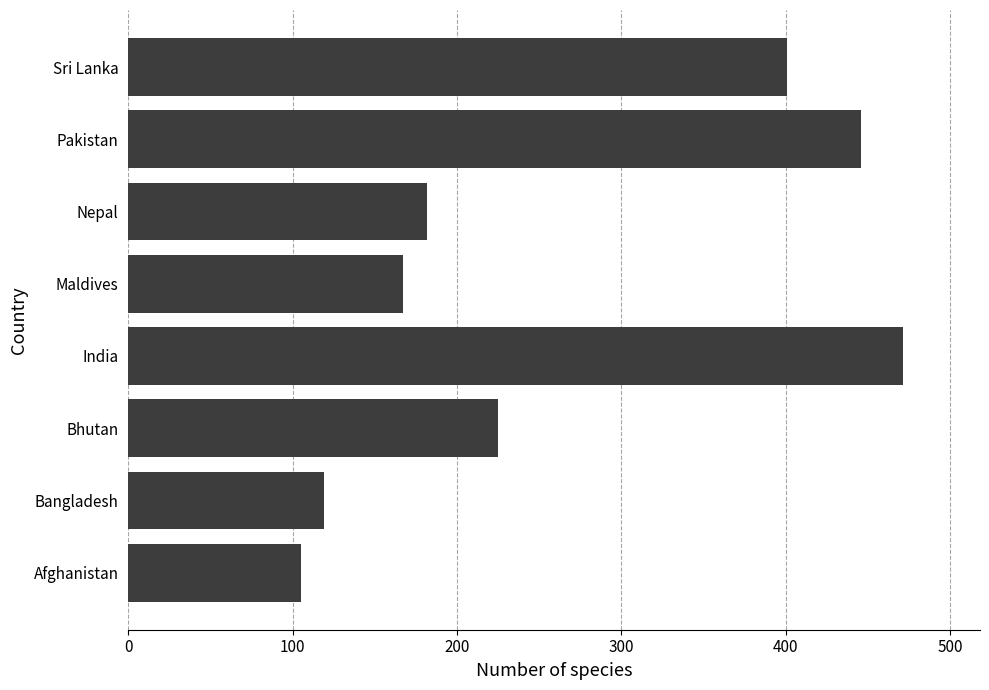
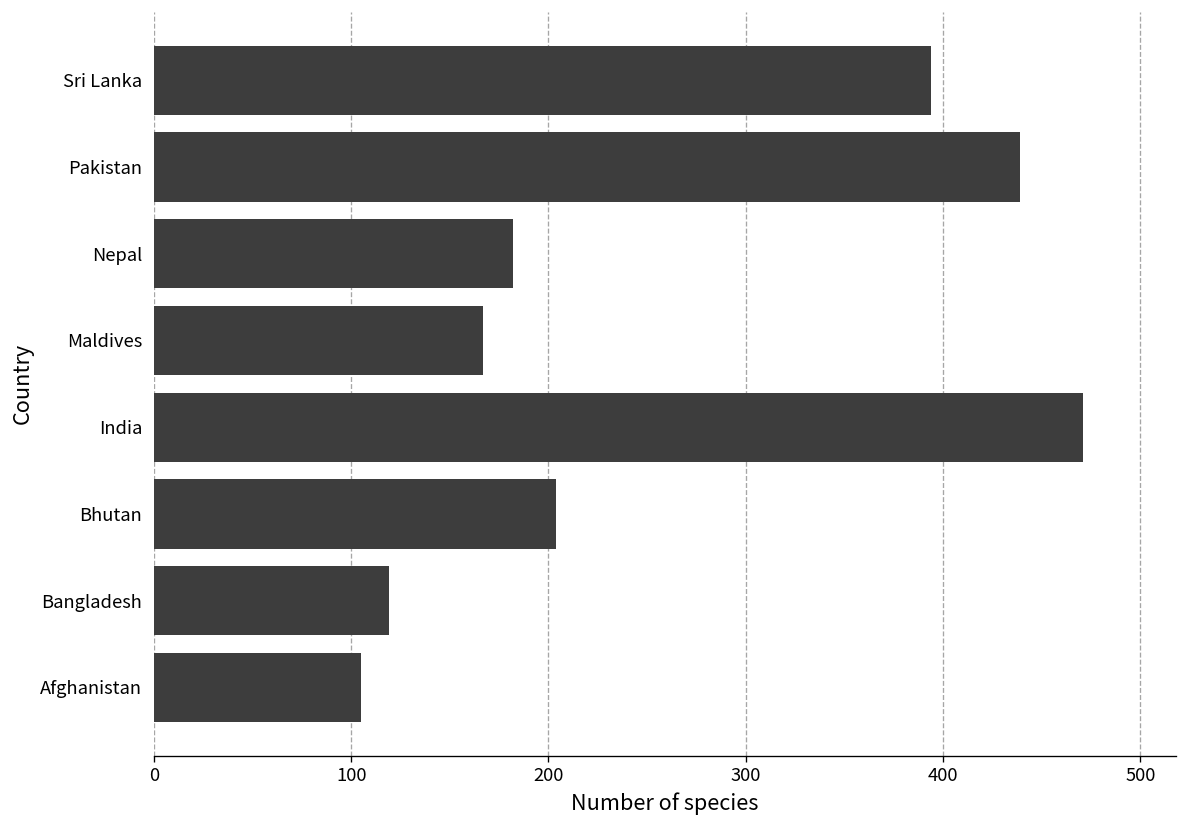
Sri Lanka: 401 -> 394
Pakistan: 446 -> 439
Bhutan: 225 -> 204
